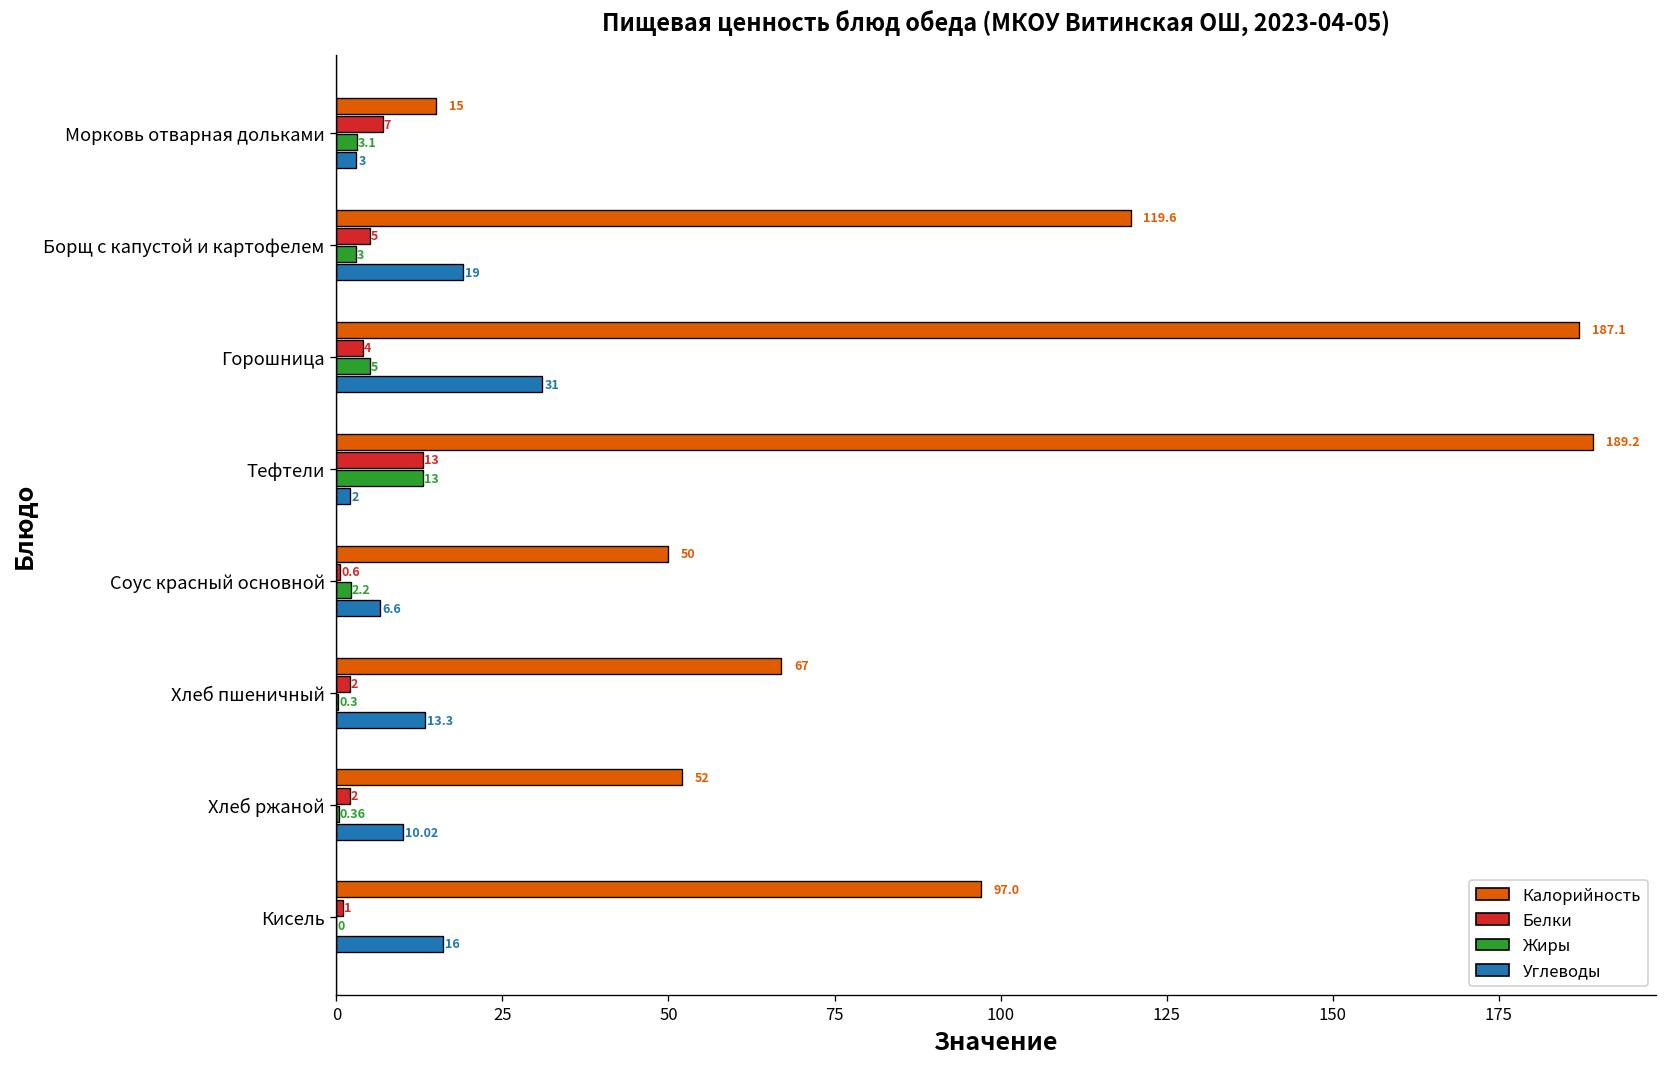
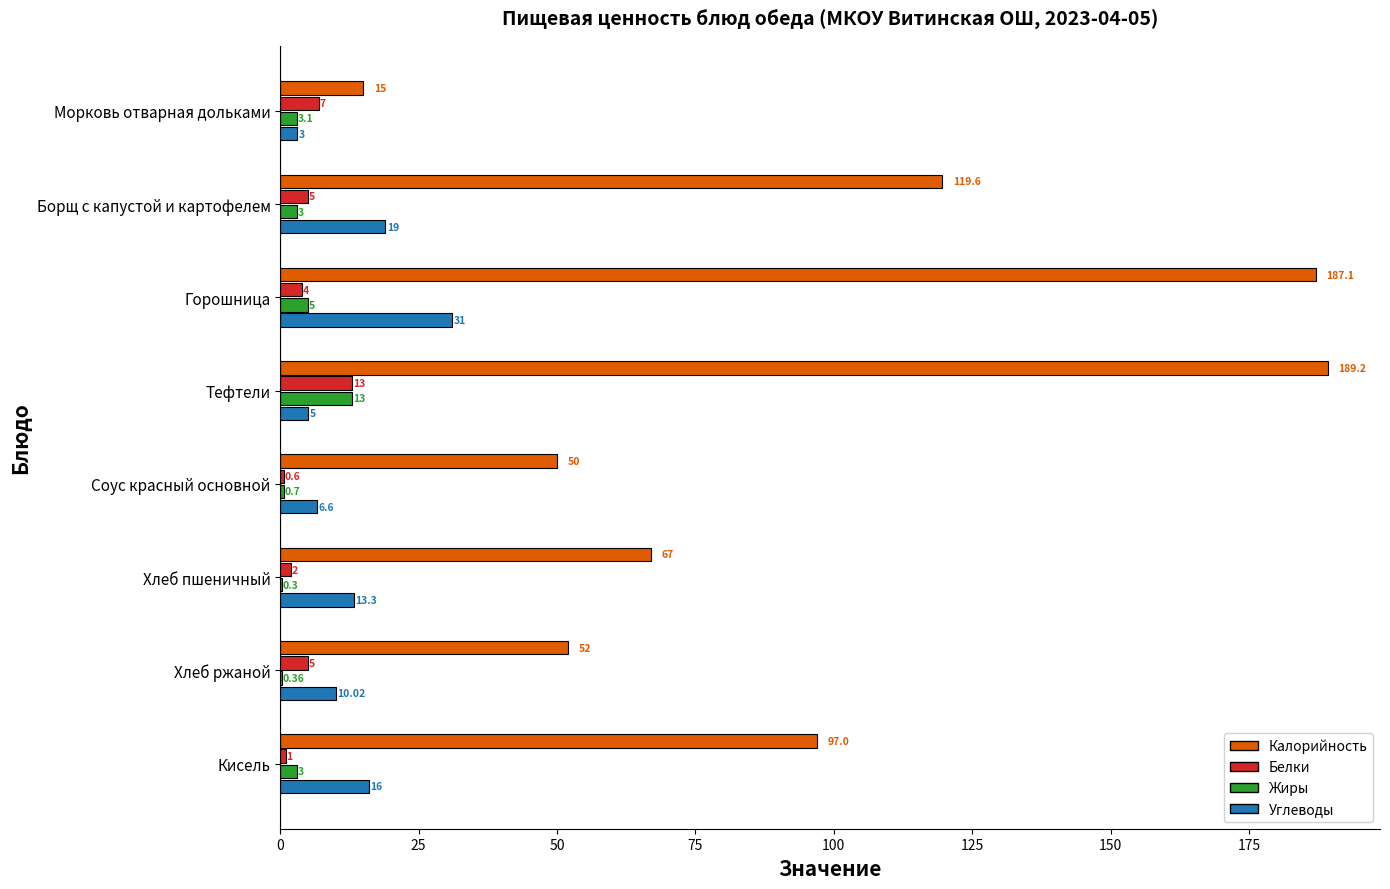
Углеводы, Тефтели: 2 -> 5
Жиры, Соус красный основной: 2.2 -> 0.7
Белки, Хлеб ржаной: 2 -> 5
Жиры, Кисель: 0 -> 3
